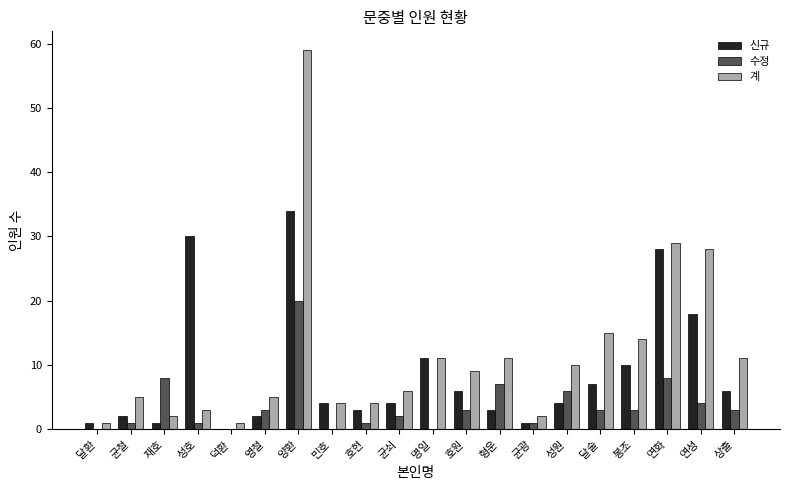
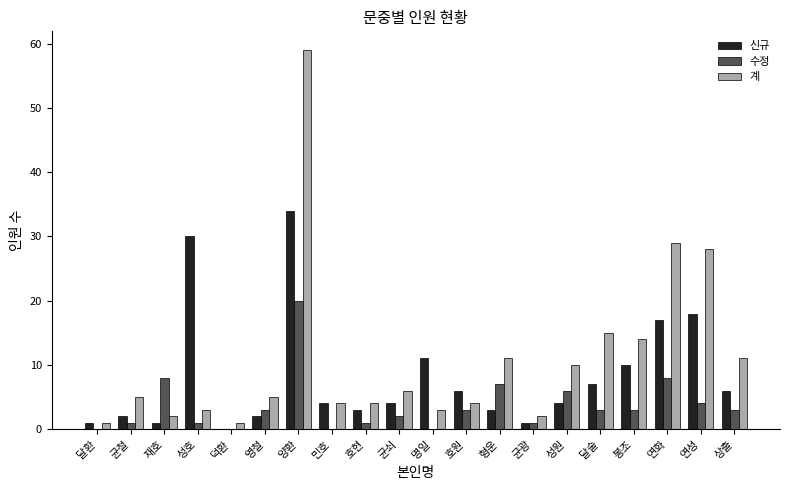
계, 명일: 11 -> 3
계, 호원: 9 -> 4
신규, 연화: 28 -> 17
